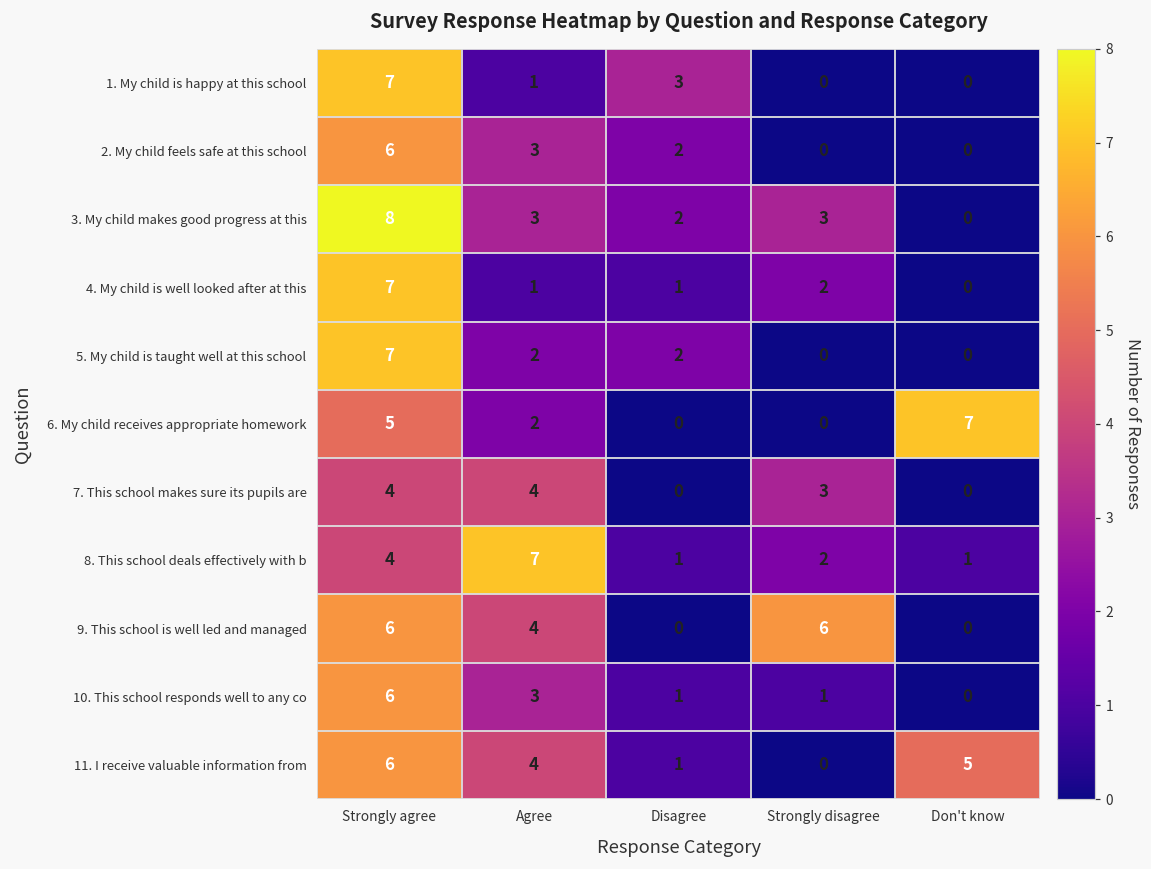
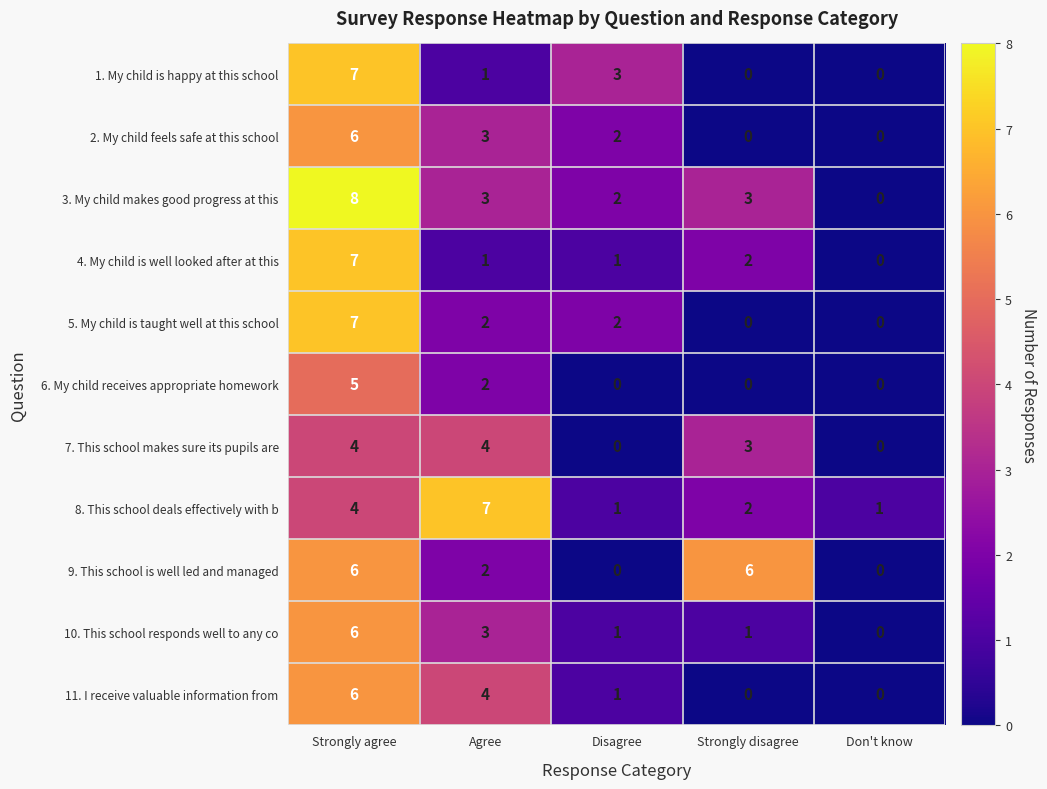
6. My child receives appropriate homework, Don't know: 7 -> 0
9. This school is well led and managed, Agree: 4 -> 2
11. I receive valuable information from, Don't know: 5 -> 0
